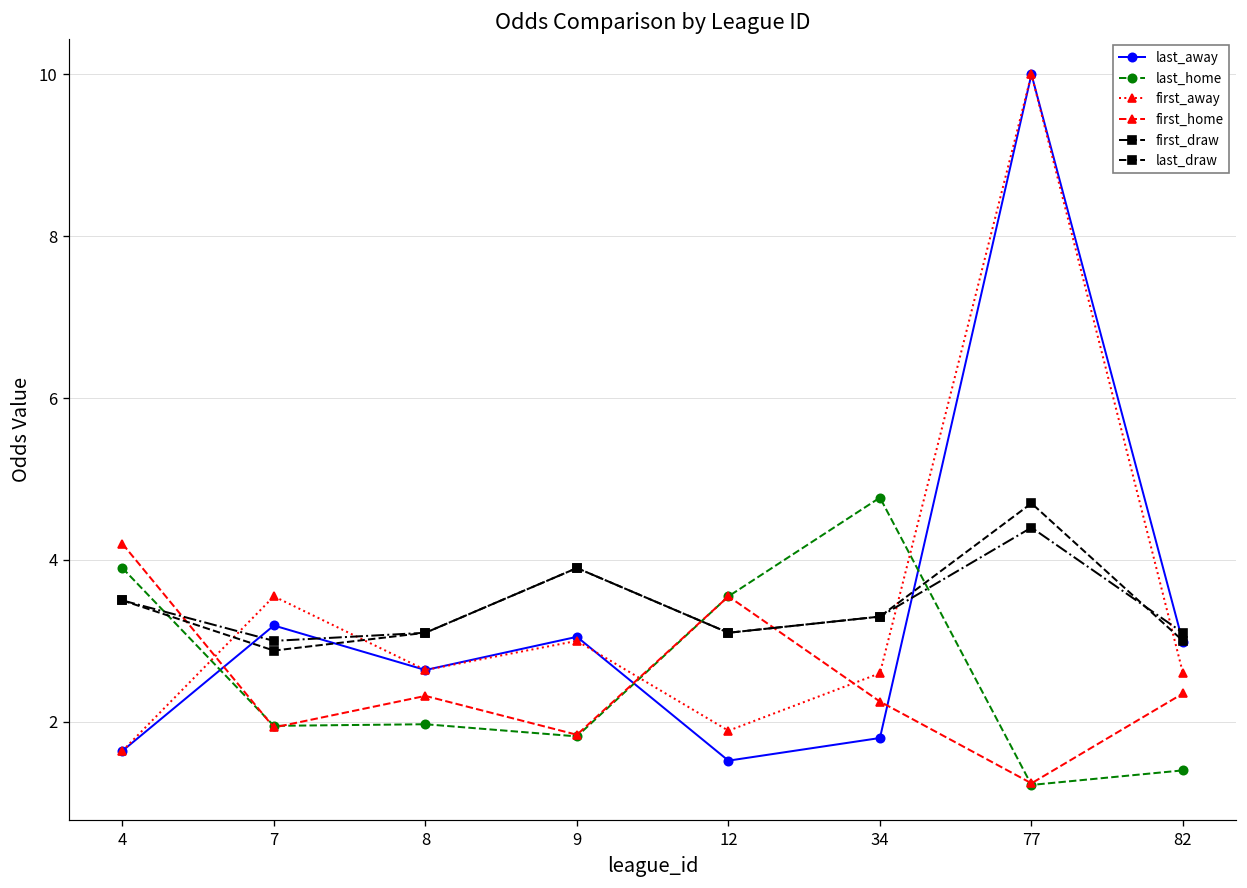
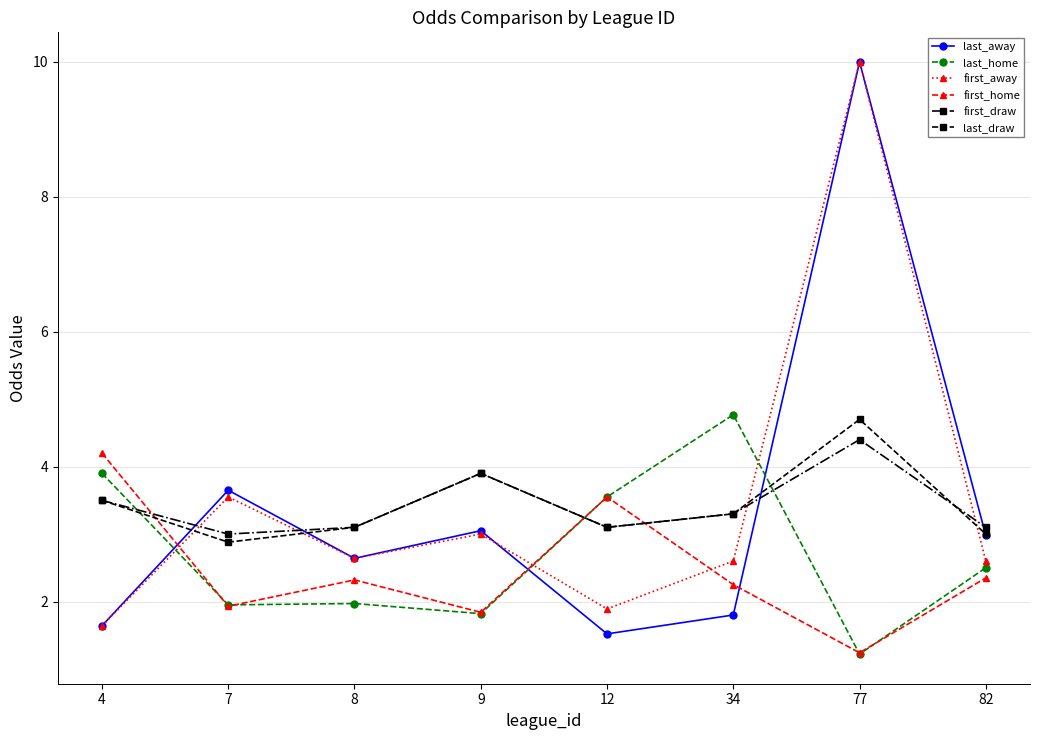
last_away, 7: 3.2 -> 3.7
last_home, 82: 1.4 -> 2.5
